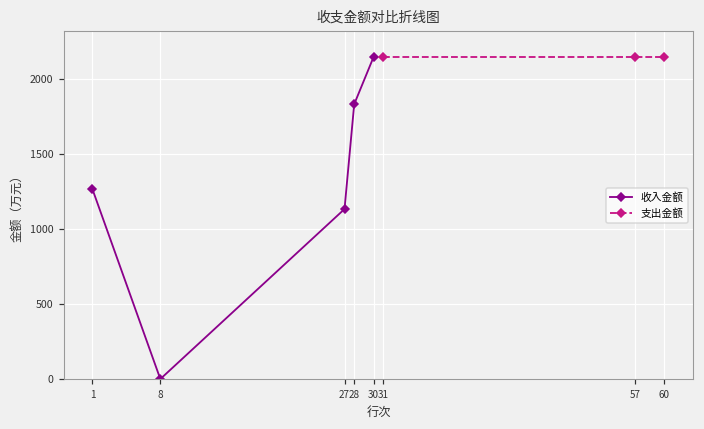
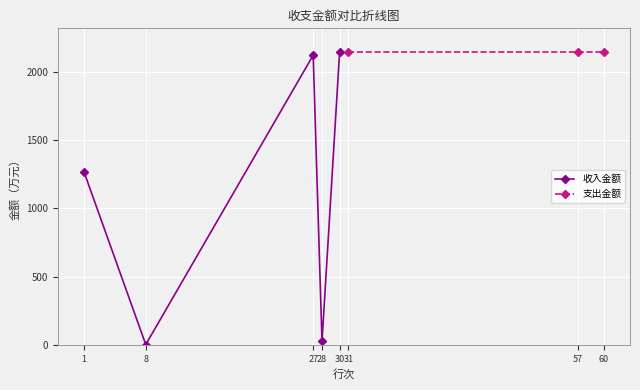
收入金额, 27: 1130 -> 2120
收入金额, 28: 1830 -> 20
